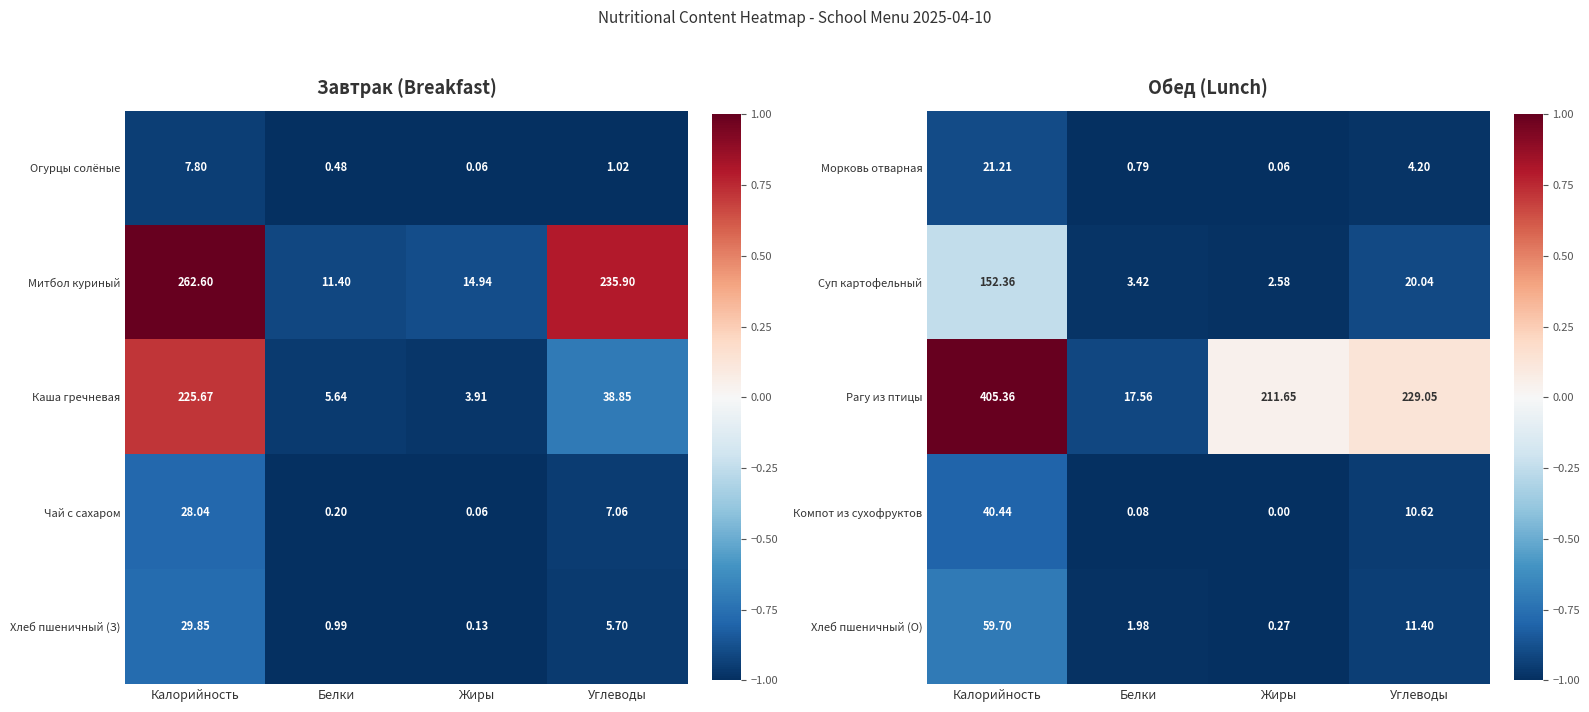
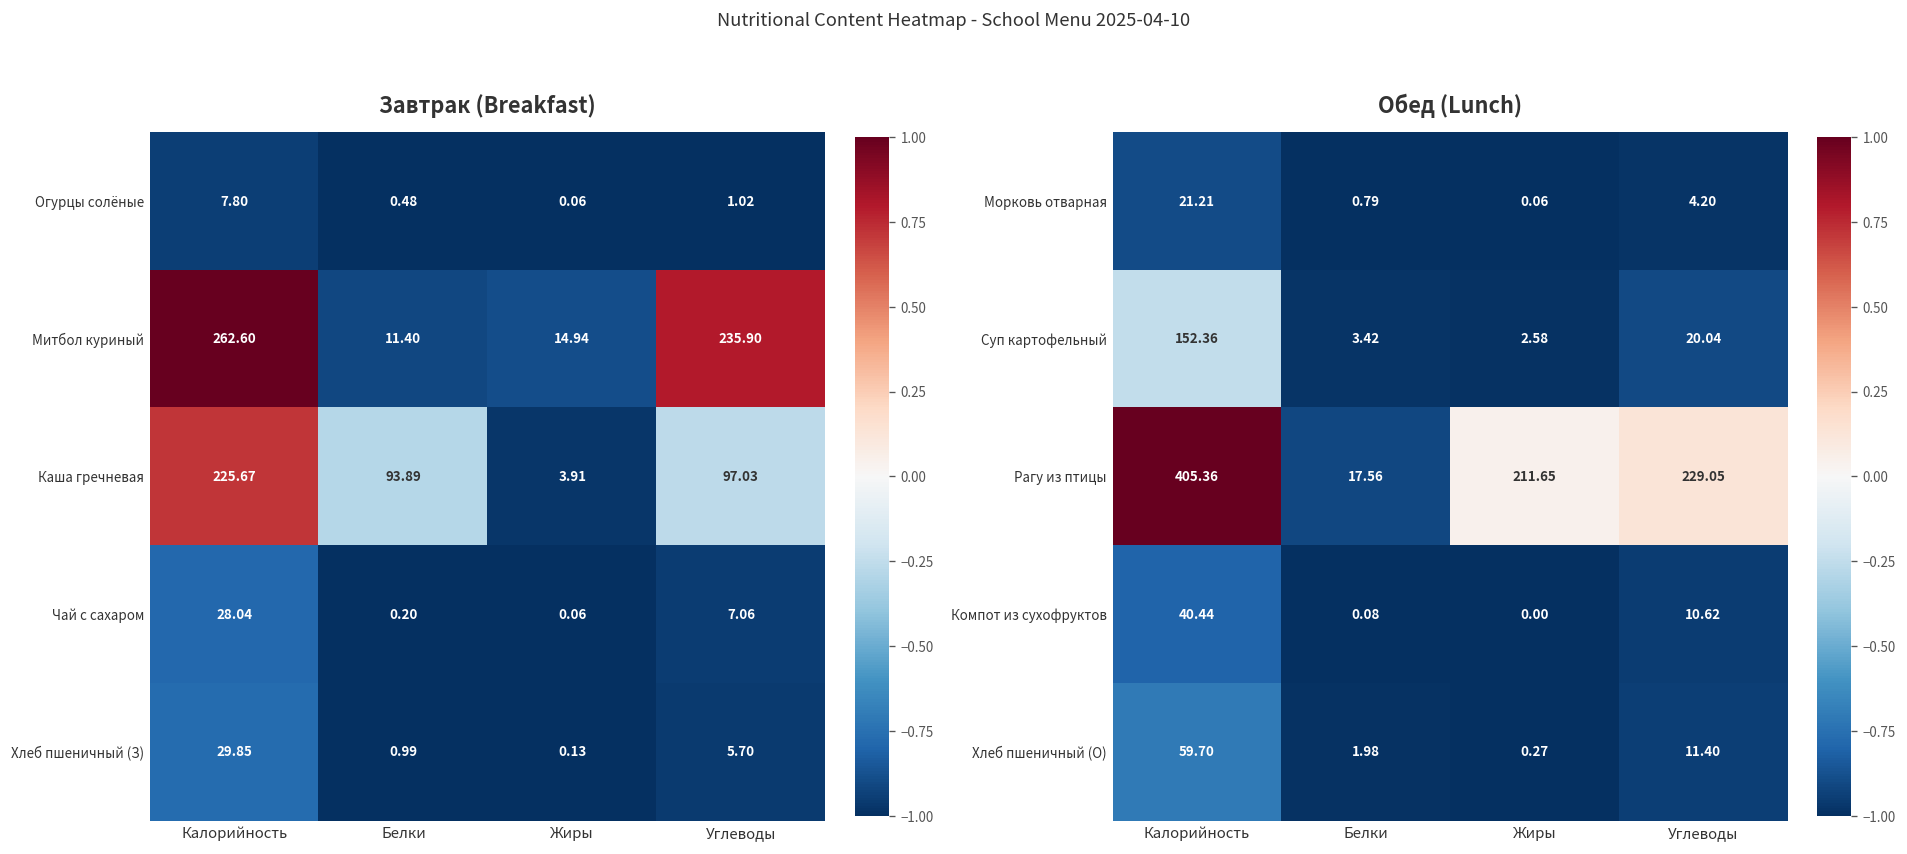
Завтрак (Breakfast), Каша гречневая, Белки: 5.64 -> 93.89
Завтрак (Breakfast), Каша гречневая, Углеводы: 38.85 -> 97.03
